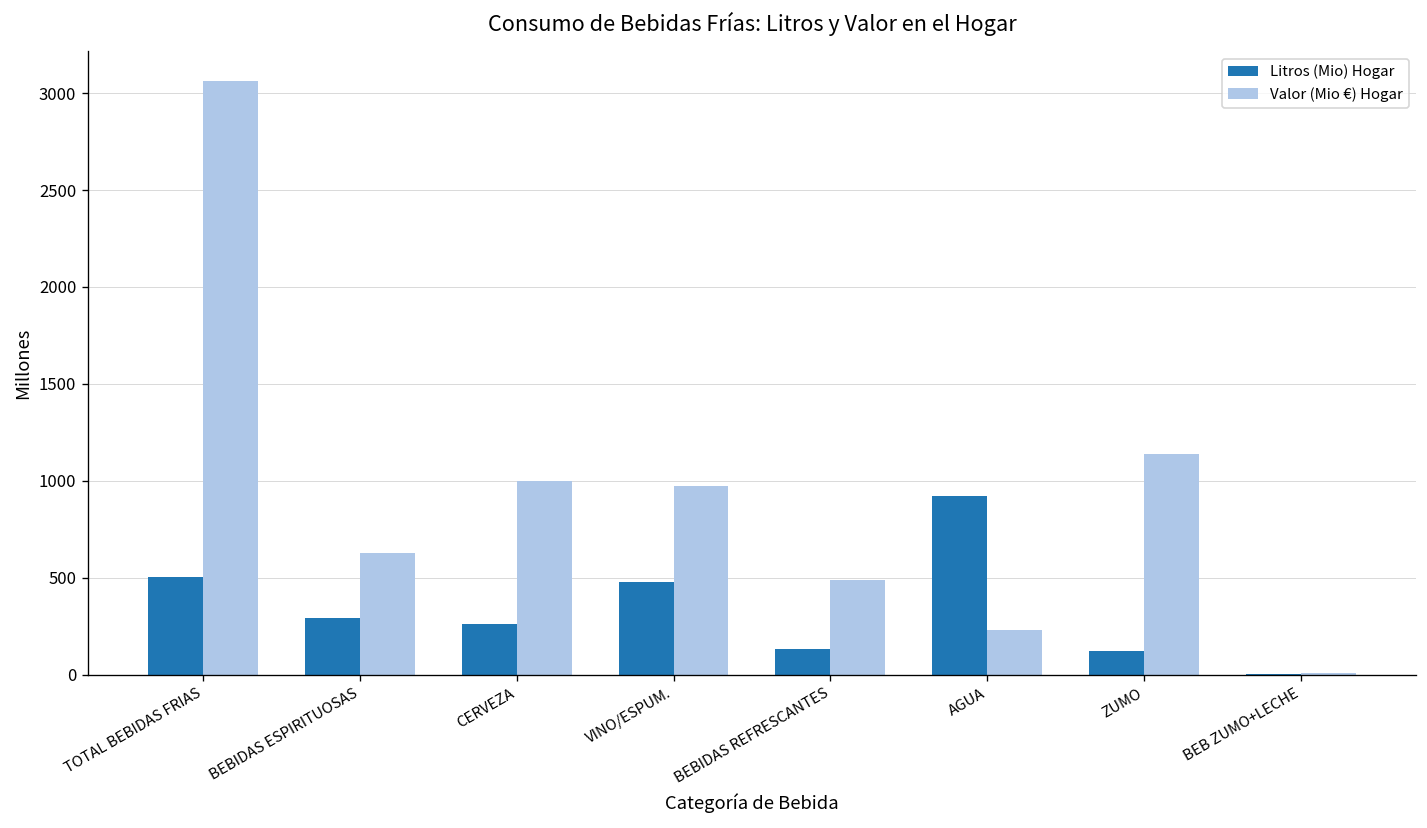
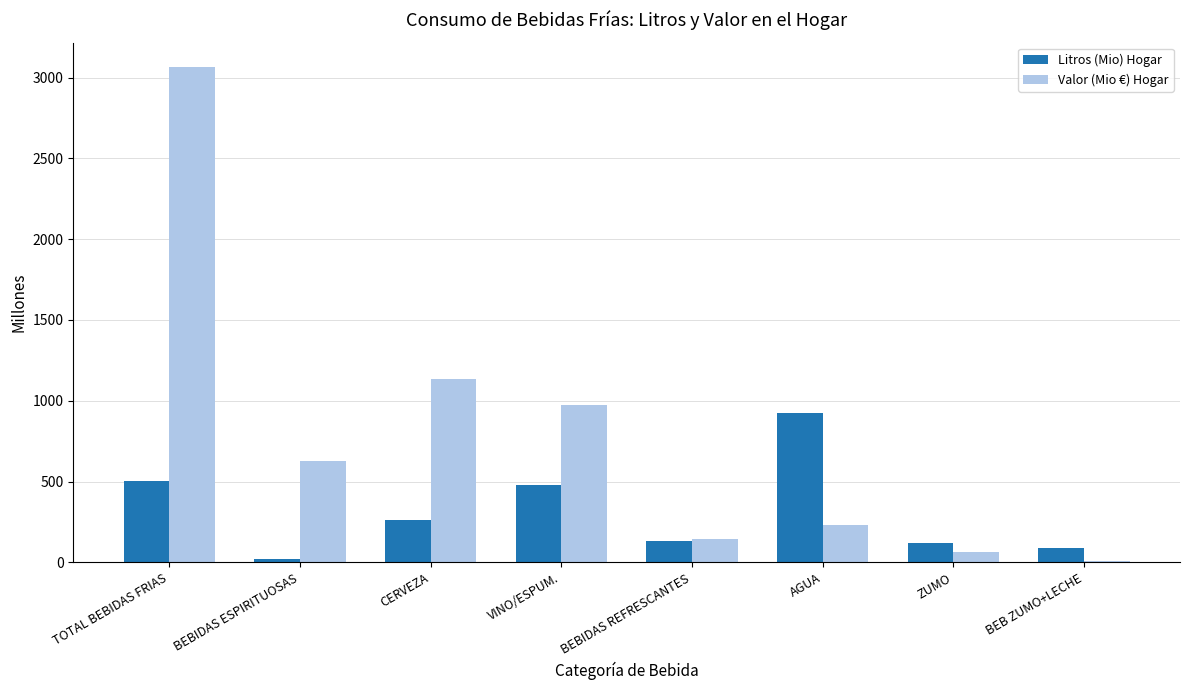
Litros (Mio) Hogar, BEBIDAS ESPIRITUOSAS: 290 -> 20
Valor (Mio €) Hogar, CERVEZA: 1000 -> 1130
Valor (Mio €) Hogar, BEBIDAS REFRESCANTES: 490 -> 140
Valor (Mio €) Hogar, ZUMO: 1140 -> 70
Litros (Mio) Hogar, BEB ZUMO+LECHE: 0 -> 90
